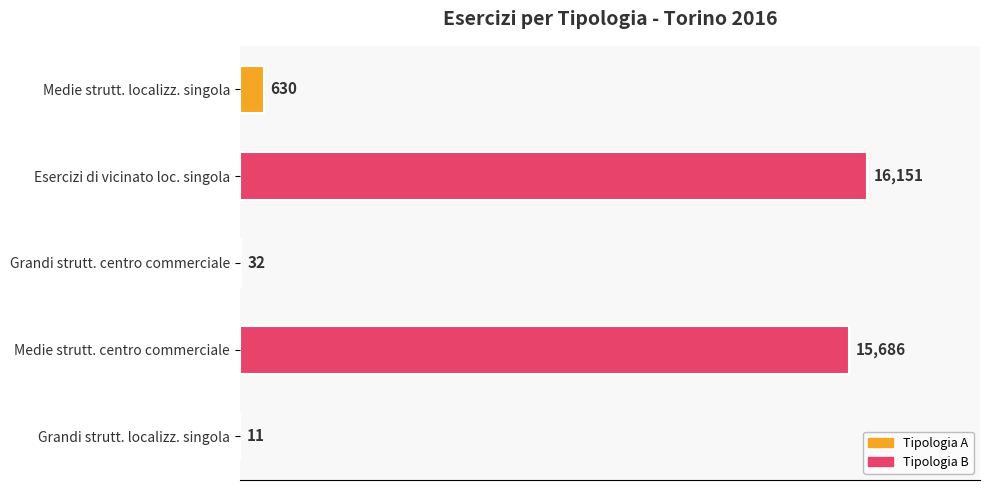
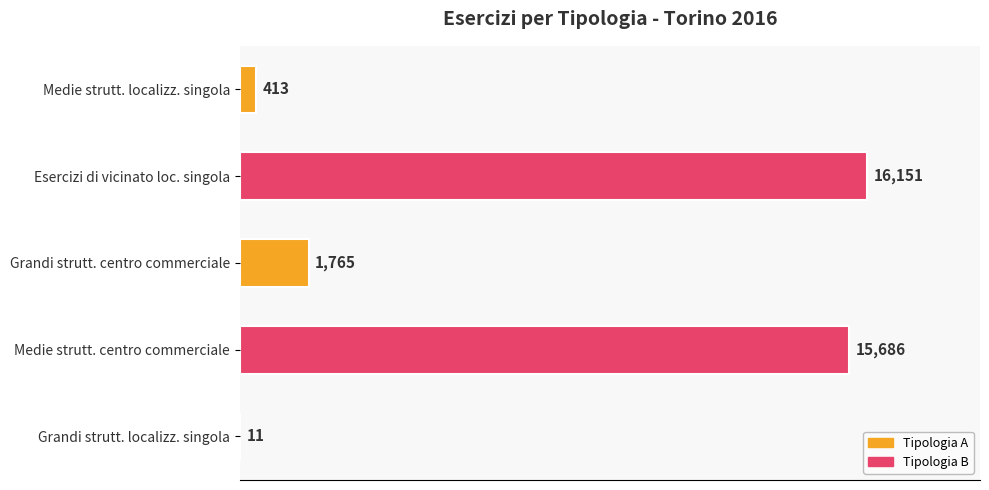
Medie strutt. localizz. singola: 630 -> 413
Grandi strutt. centro commerciale: 32 -> 1,765
